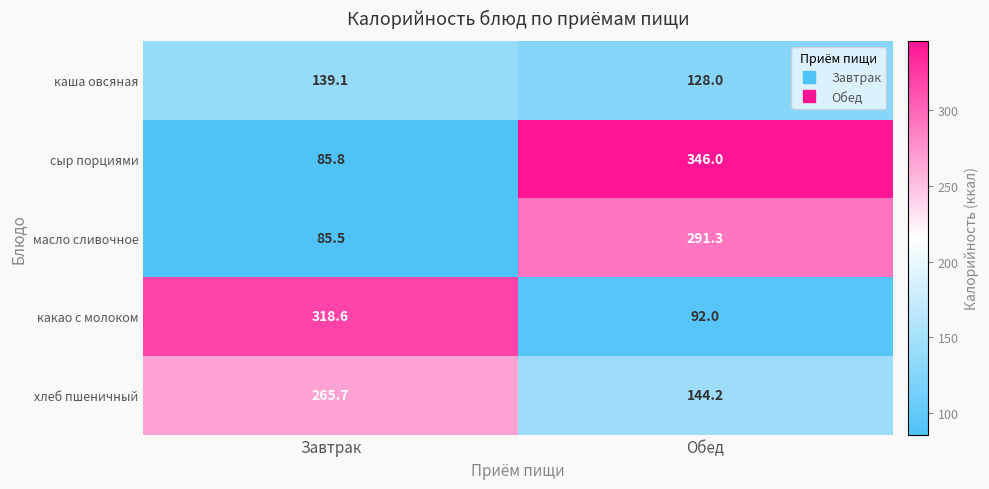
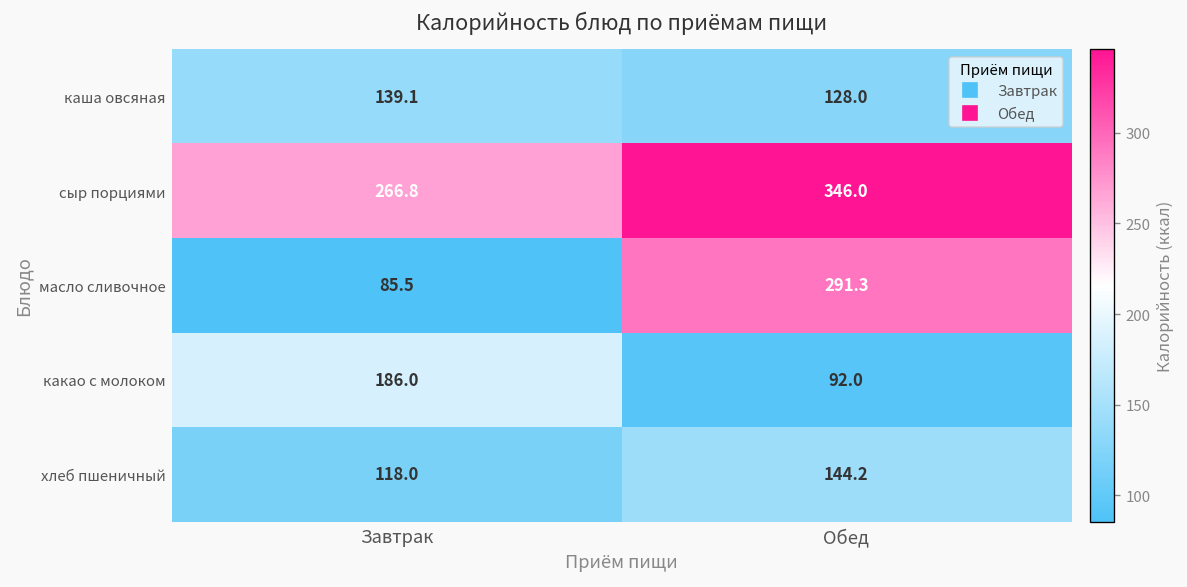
сыр порциями, Завтрак: 85.8 -> 266.8
какао с молоком, Завтрак: 318.6 -> 186.0
хлеб пшеничный, Завтрак: 265.7 -> 118.0
